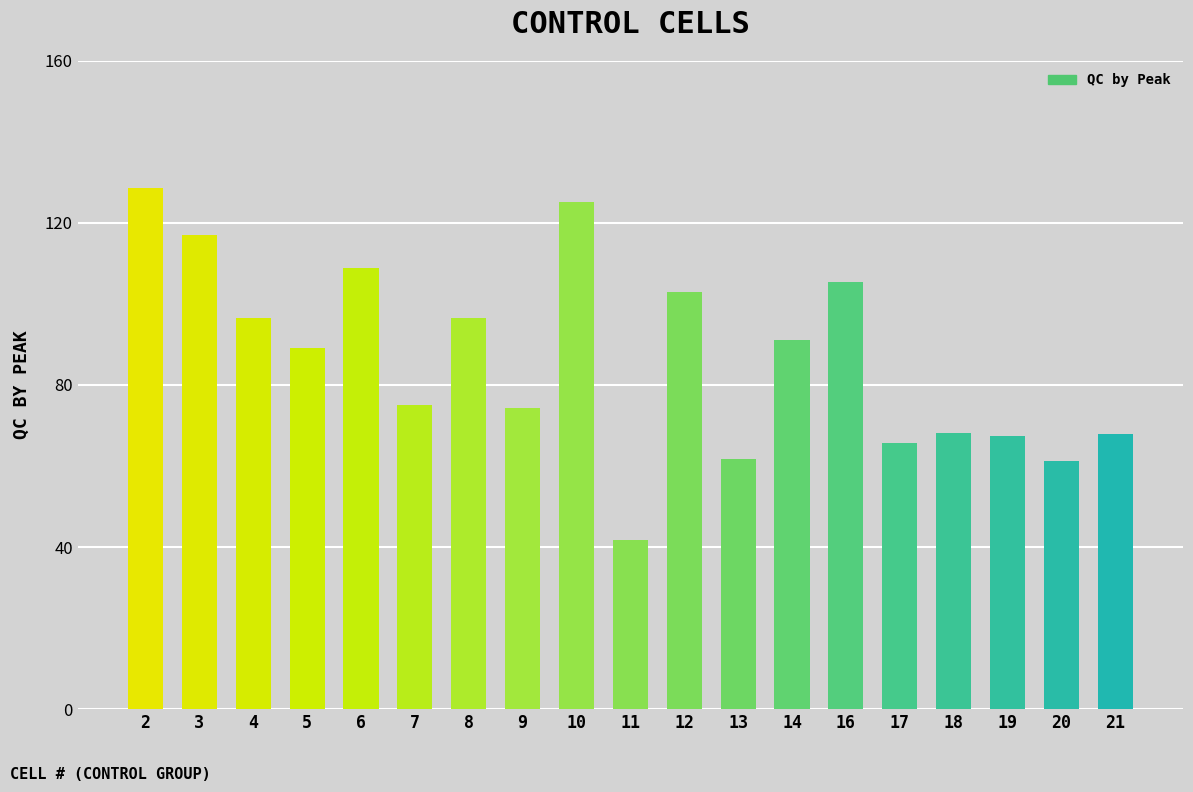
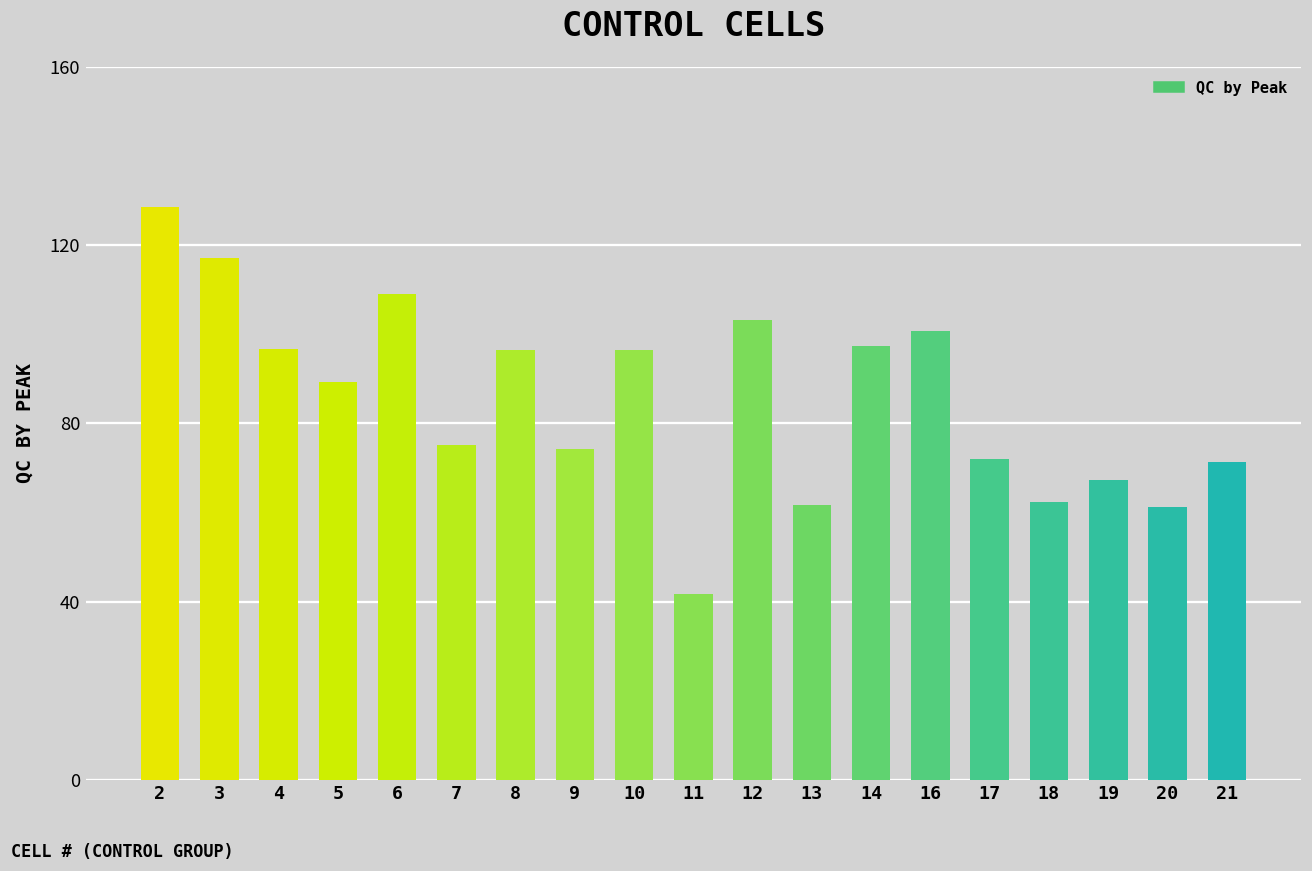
10: 125 -> 96
14: 91 -> 97
16: 105 -> 101
17: 66 -> 72
18: 68 -> 62
21: 68 -> 71
